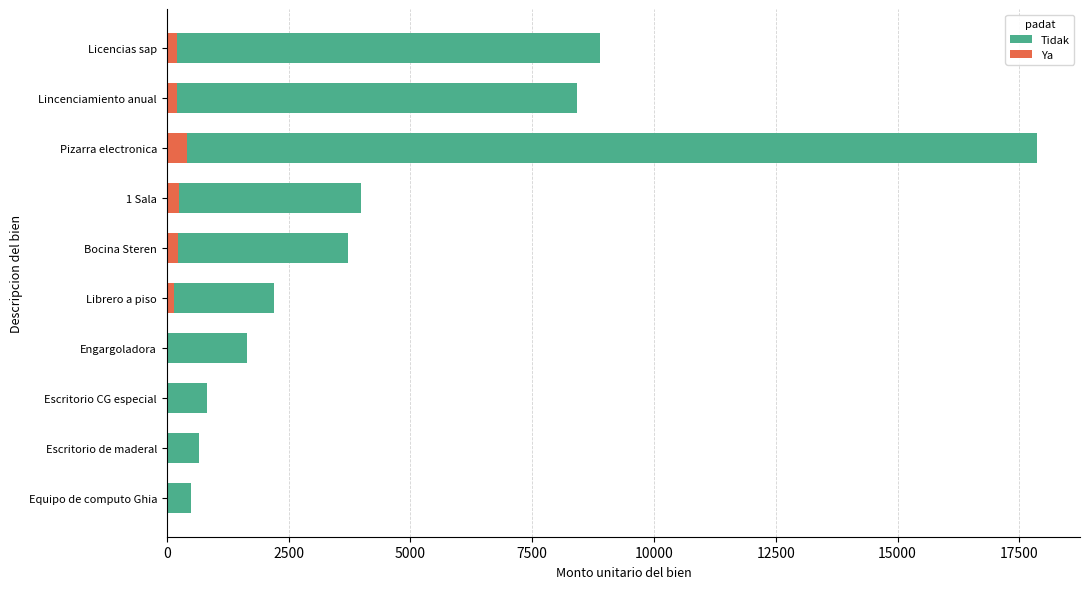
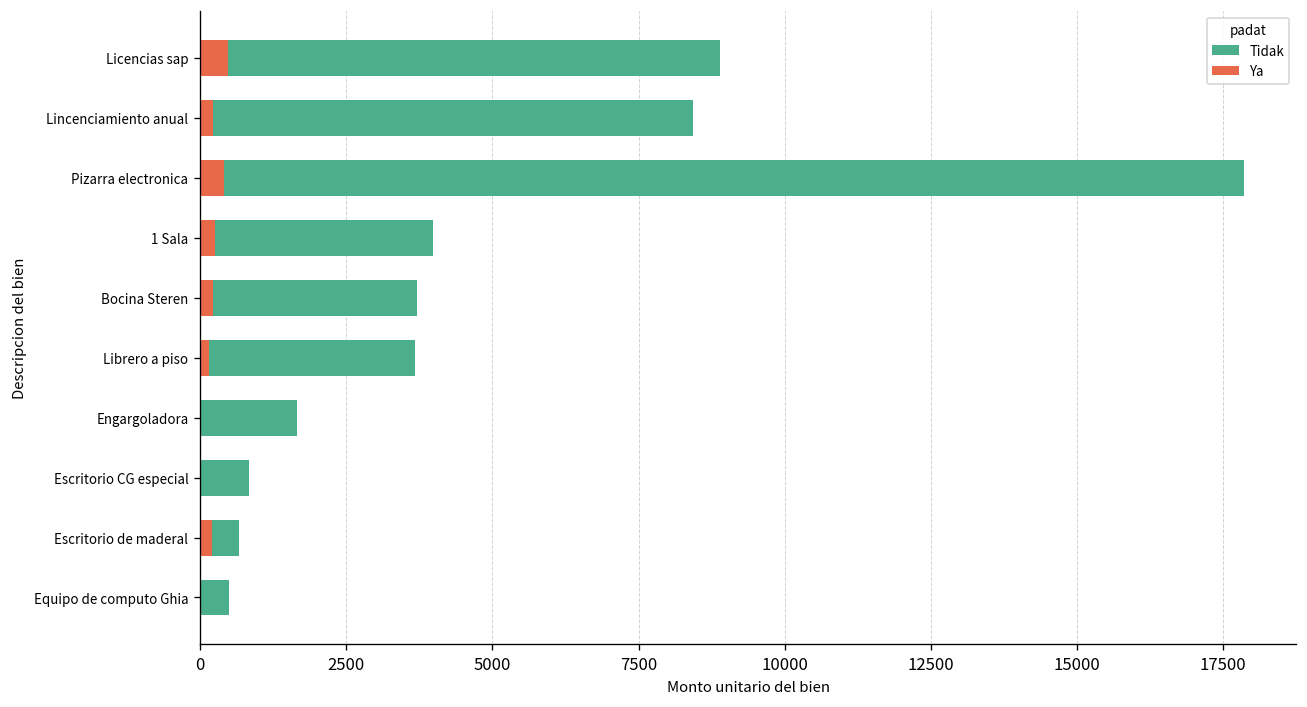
Ya, Licencias sap: 200 -> 500
Tidak, Librero a piso: 2200 -> 3700
Ya, Escritorio de maderal: 0 -> 200
